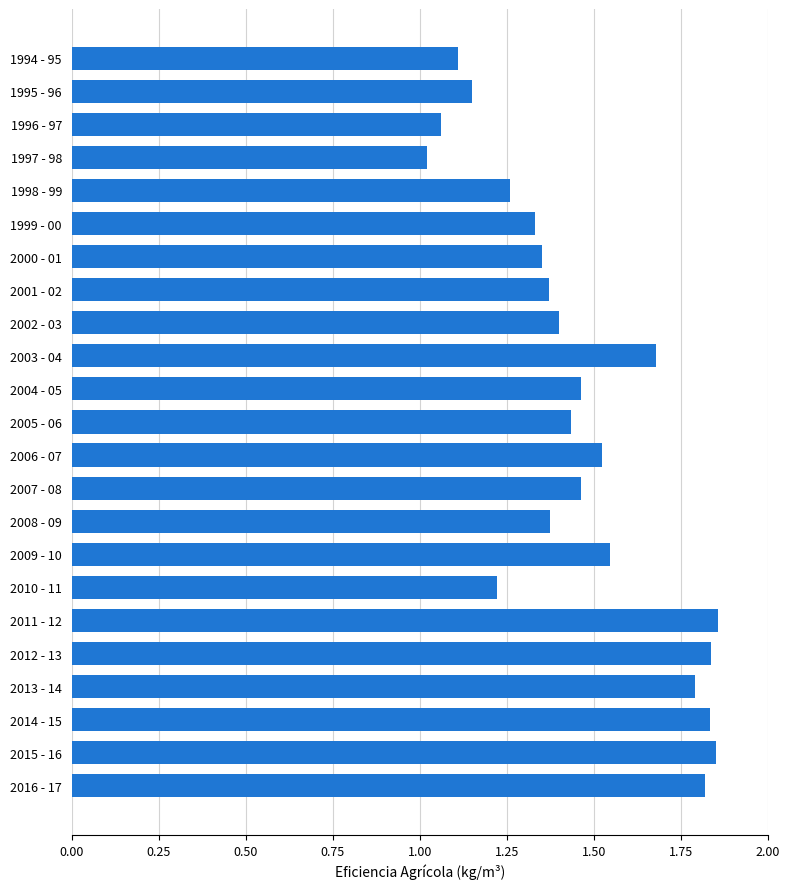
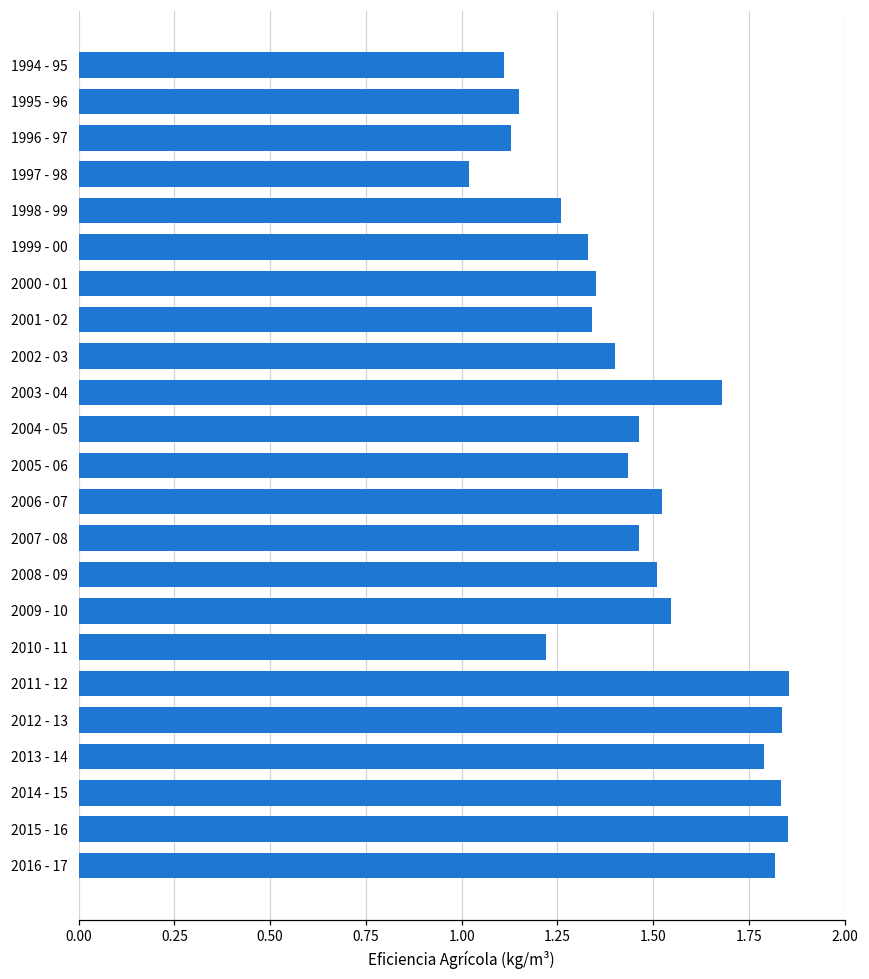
1996 - 97: 1.06 -> 1.13
2001 - 02: 1.37 -> 1.34
2008 - 09: 1.38 -> 1.51
